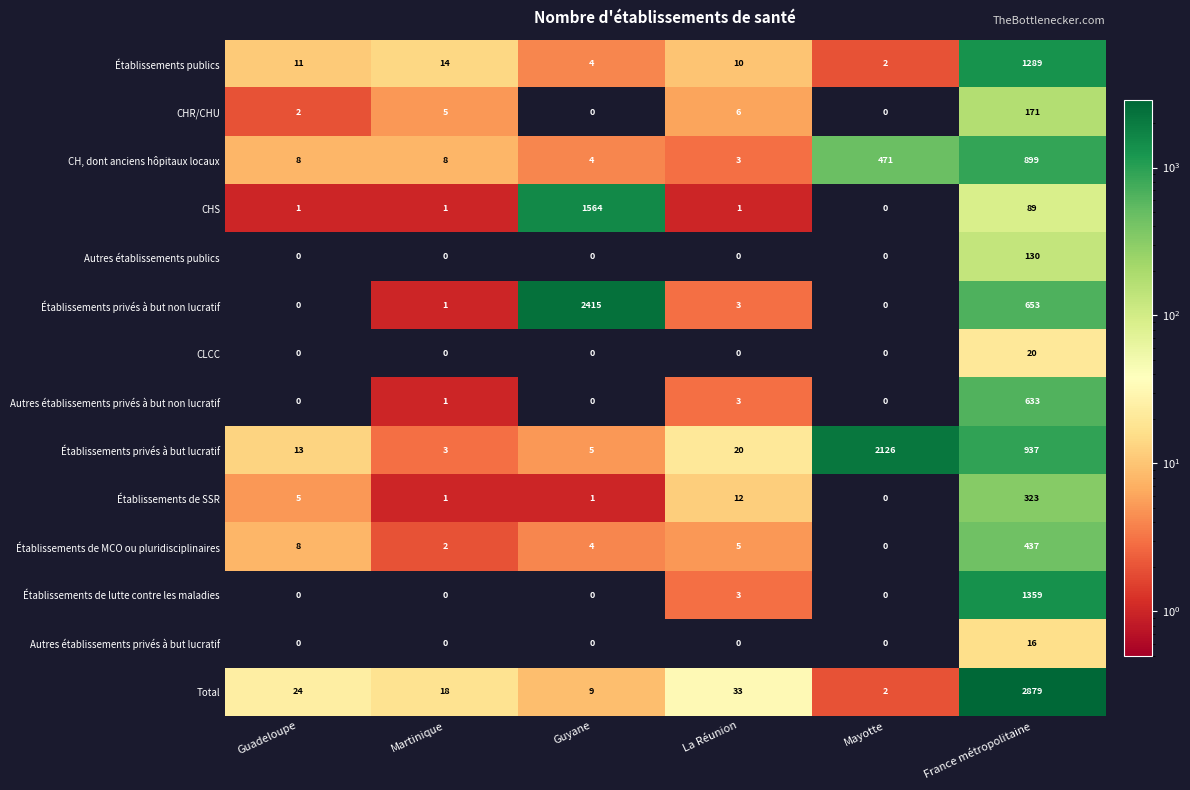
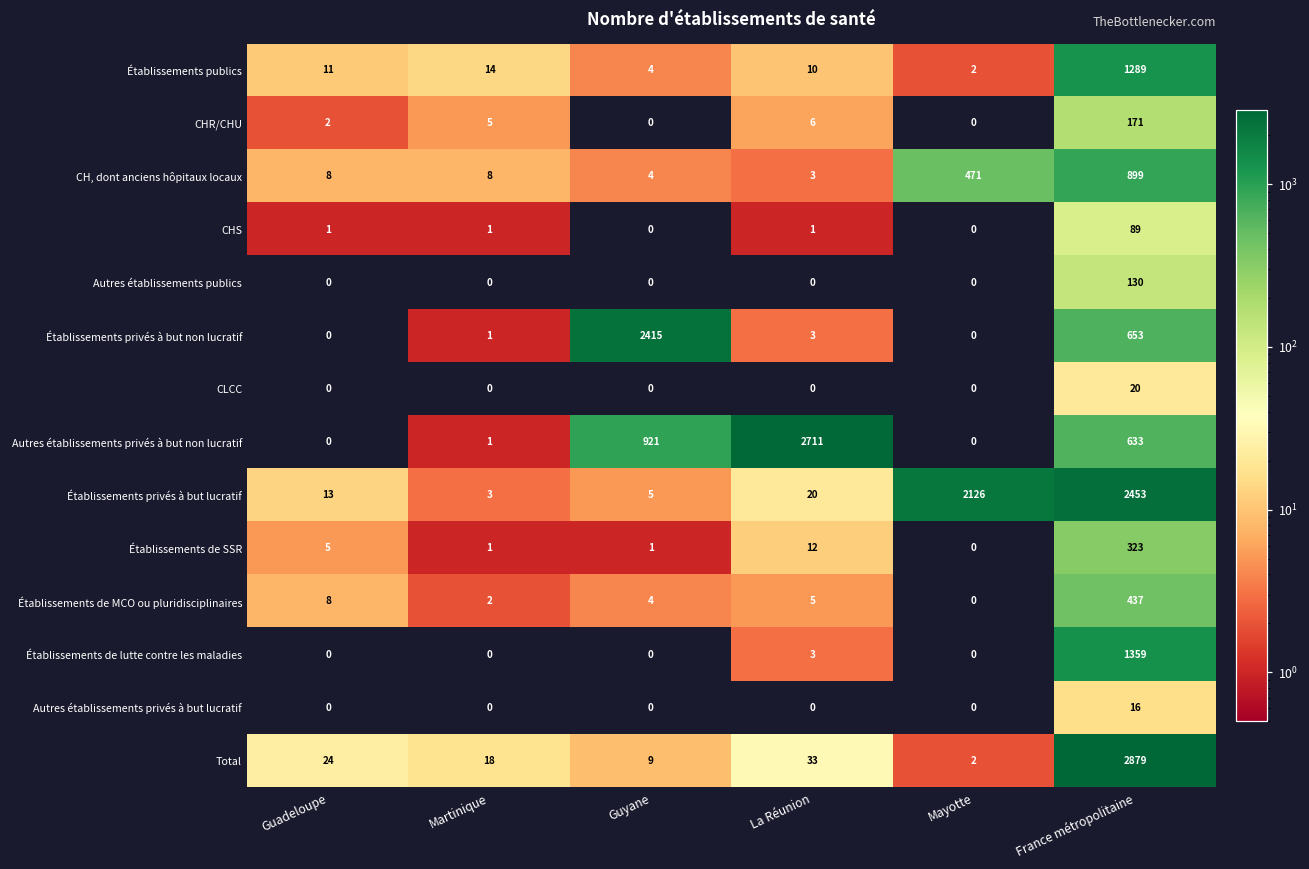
CHS, Guyane: 1564 -> 0
Autres établissements privés à but non lucratif, Guyane: 0 -> 921
Autres établissements privés à but non lucratif, La Réunion: 3 -> 2711
Établissements privés à but lucratif, France métropolitaine: 937 -> 2453
